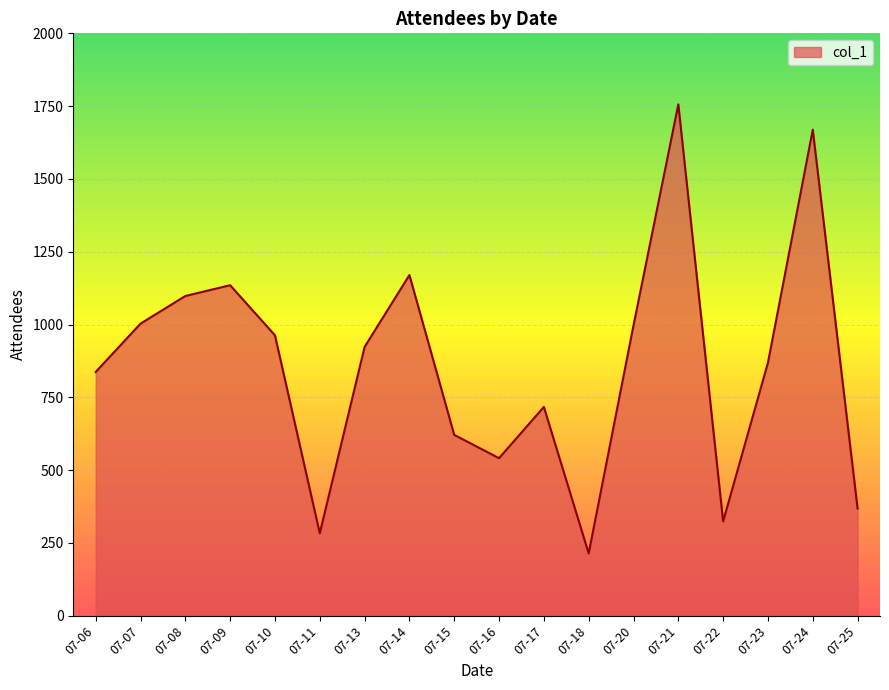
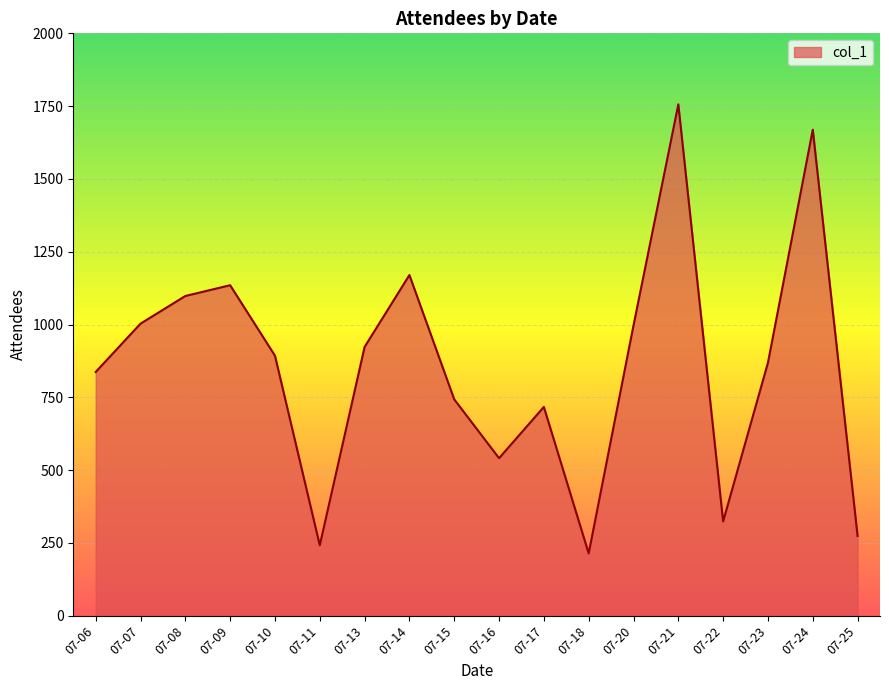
07-10: 960 -> 890
07-11: 280 -> 240
07-15: 620 -> 740
07-25: 370 -> 270
